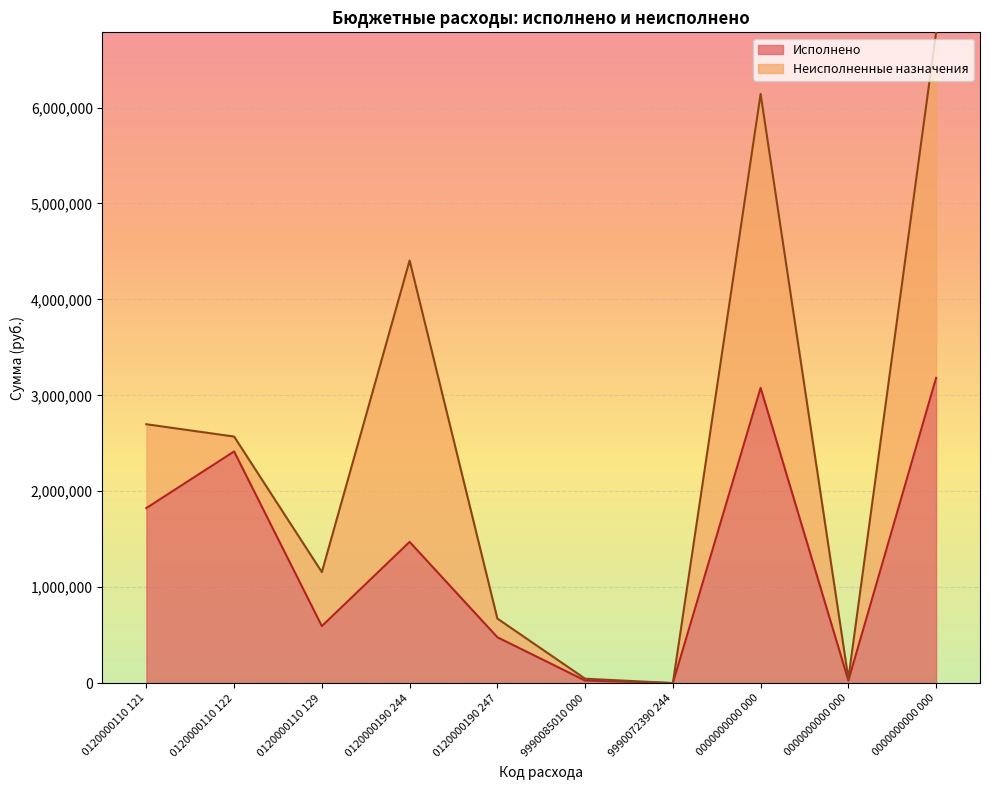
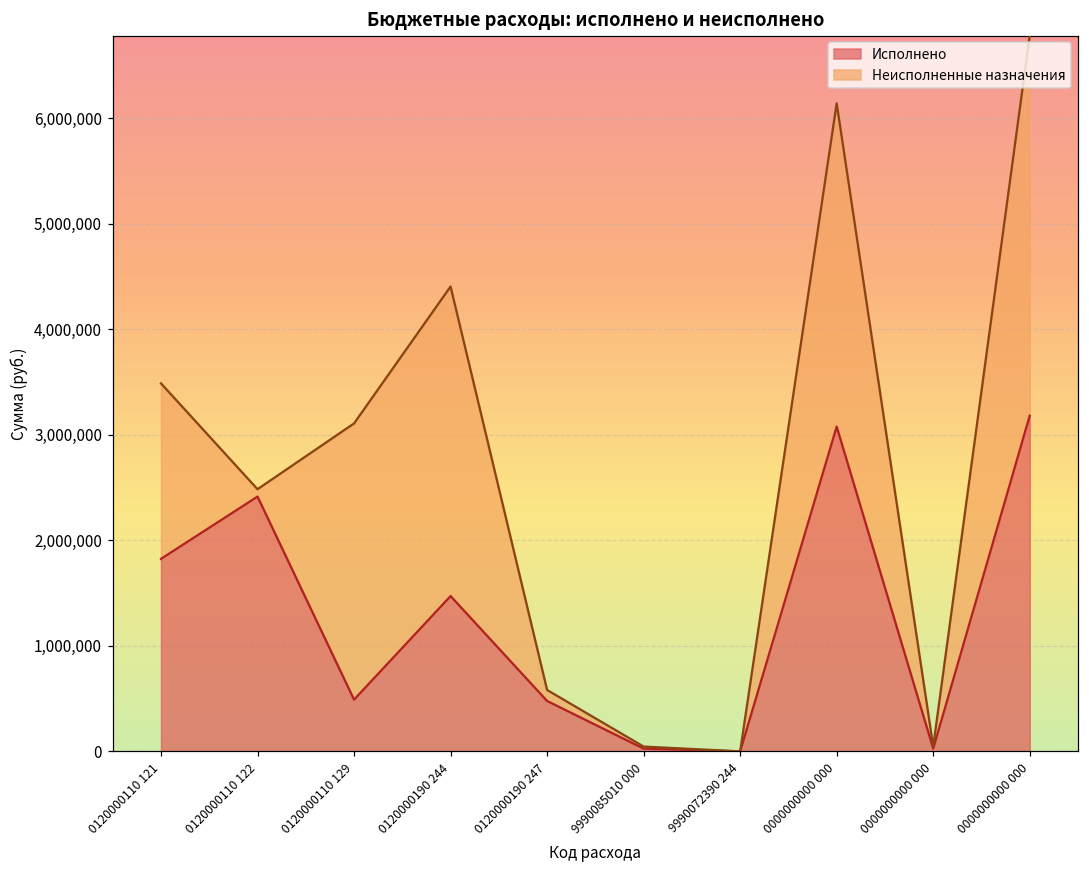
Неисполненные назначения, 0120000110 121: 900,000 -> 1,700,000
Неисполненные назначения, 0120000110 122: 200,000 -> 100,000
Исполнено, 0120000110 129: 600,000 -> 500,000
Неисполненные назначения, 0120000110 129: 600,000 -> 2,600,000
Неисполненные назначения, 0120000190 247: 200,000 -> 100,000
